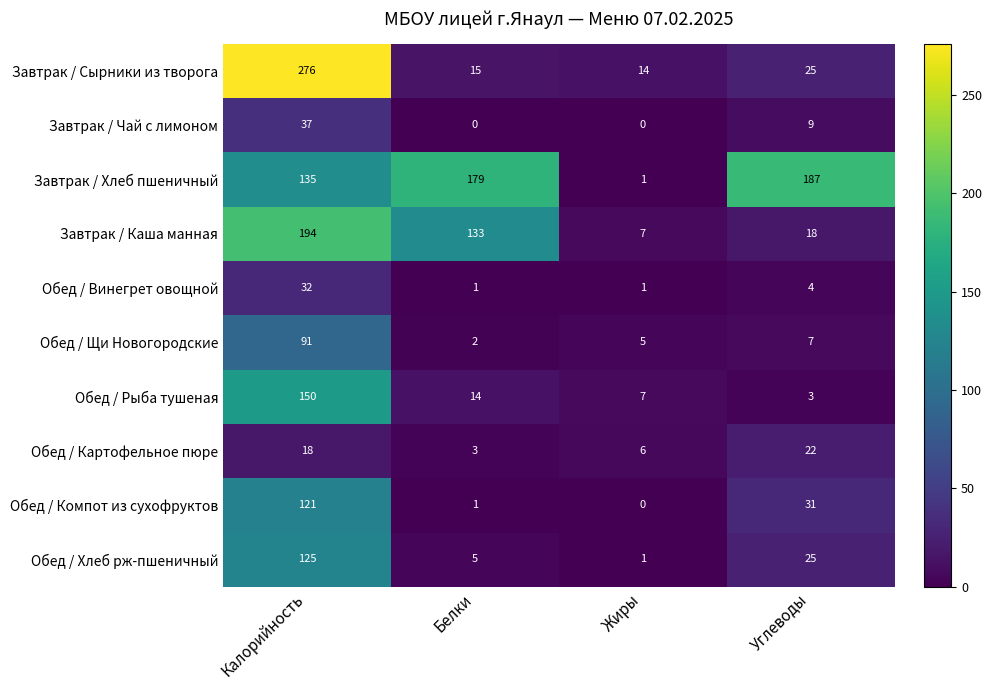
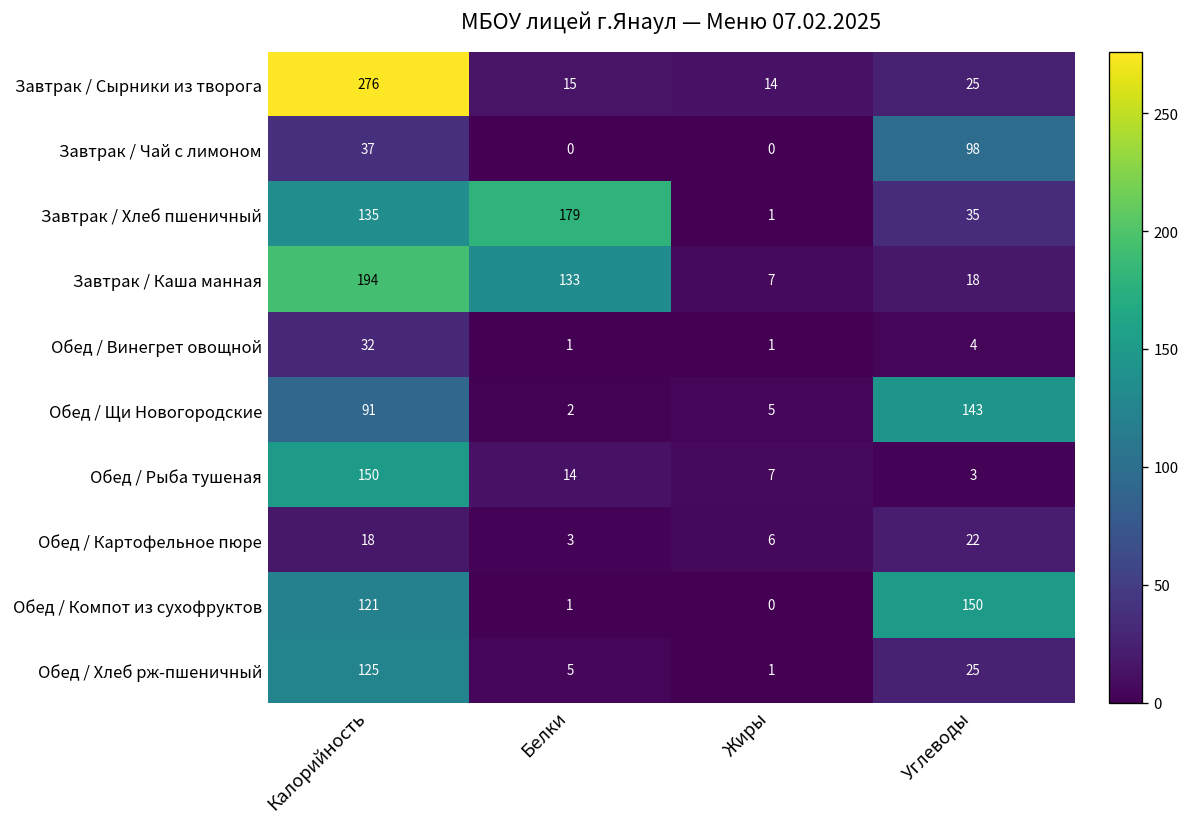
Завтрак / Чай с лимоном, Углеводы: 9 -> 98
Завтрак / Хлеб пшеничный, Углеводы: 187 -> 35
Обед / Щи Новогородские, Углеводы: 7 -> 143
Обед / Компот из сухофруктов, Углеводы: 31 -> 150
